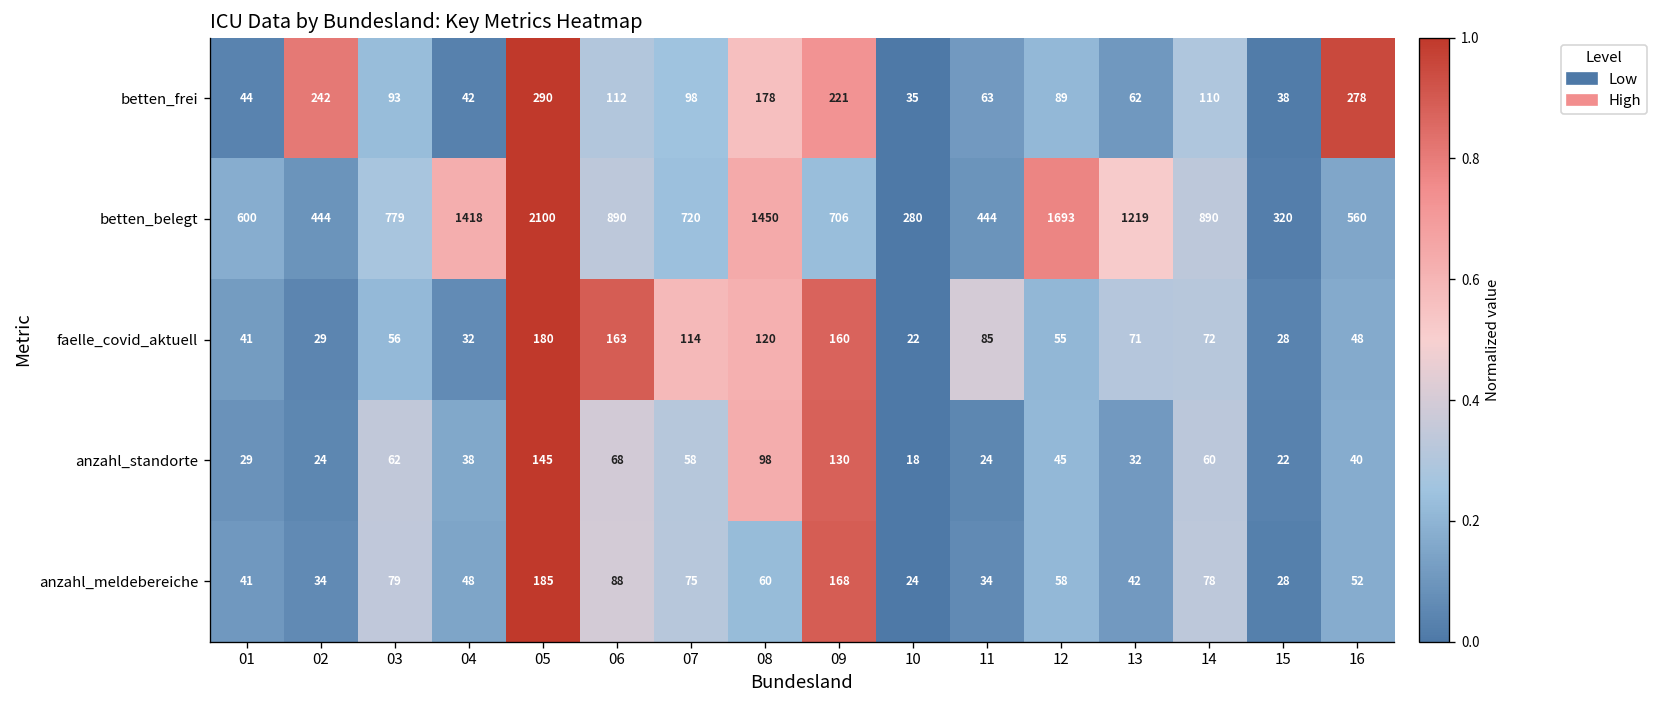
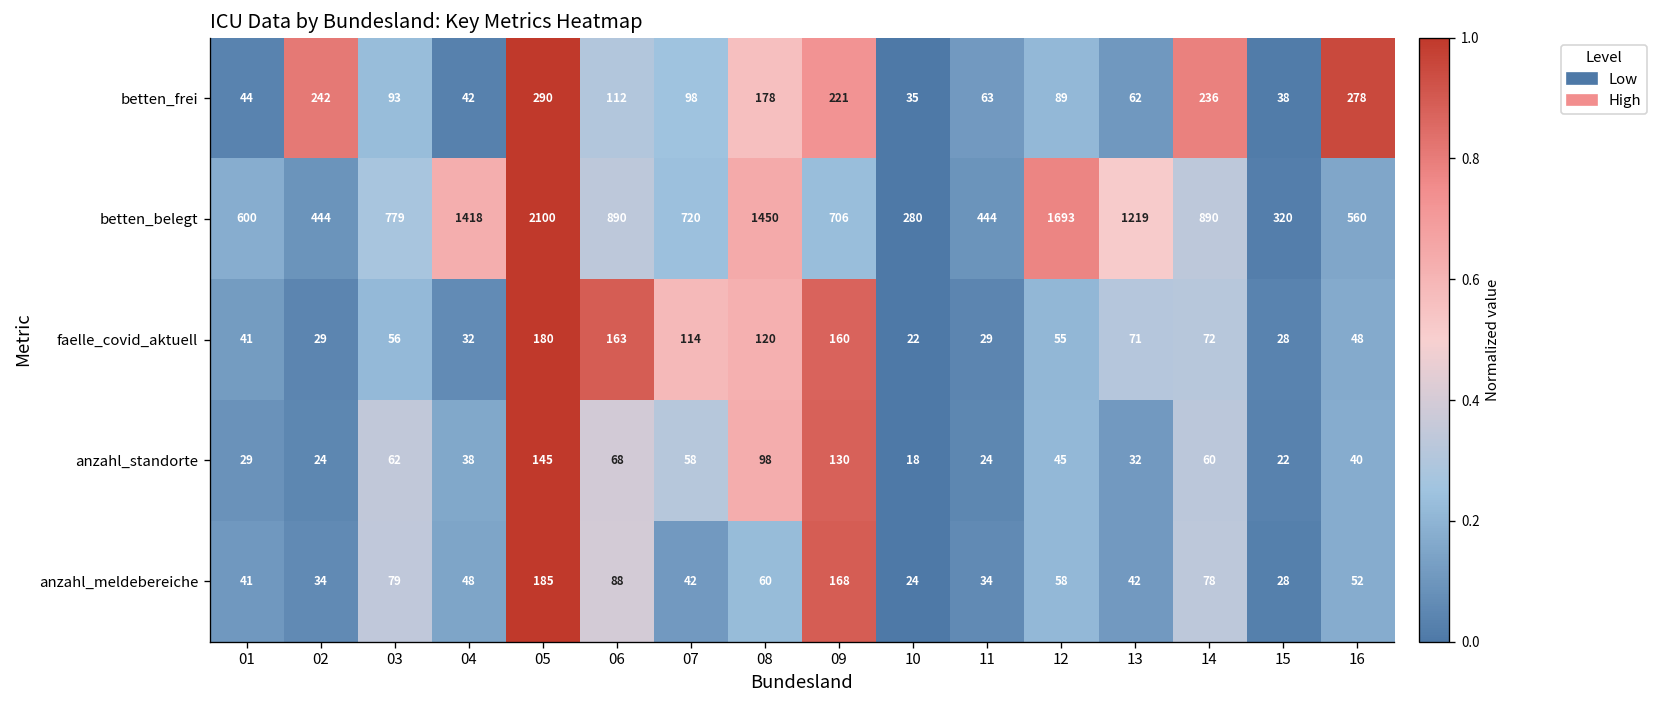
betten_frei, 14: 110 -> 236
faelle_covid_aktuell, 11: 85 -> 29
anzahl_meldebereiche, 07: 75 -> 42
